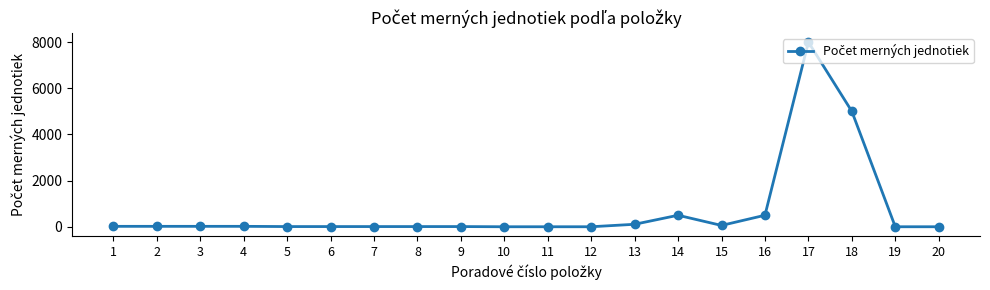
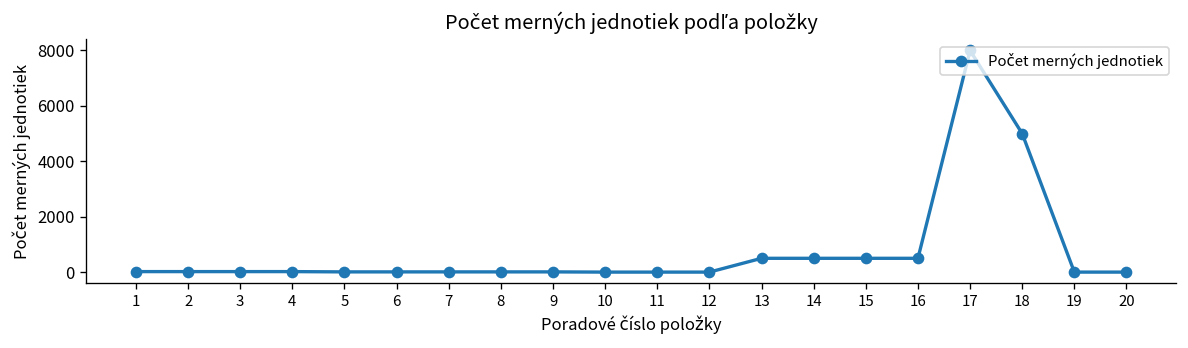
13: 100 -> 500
15: 100 -> 500
